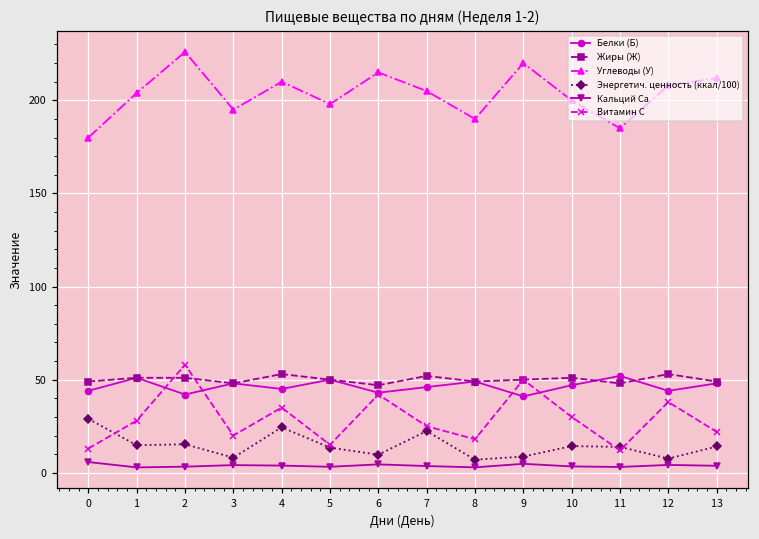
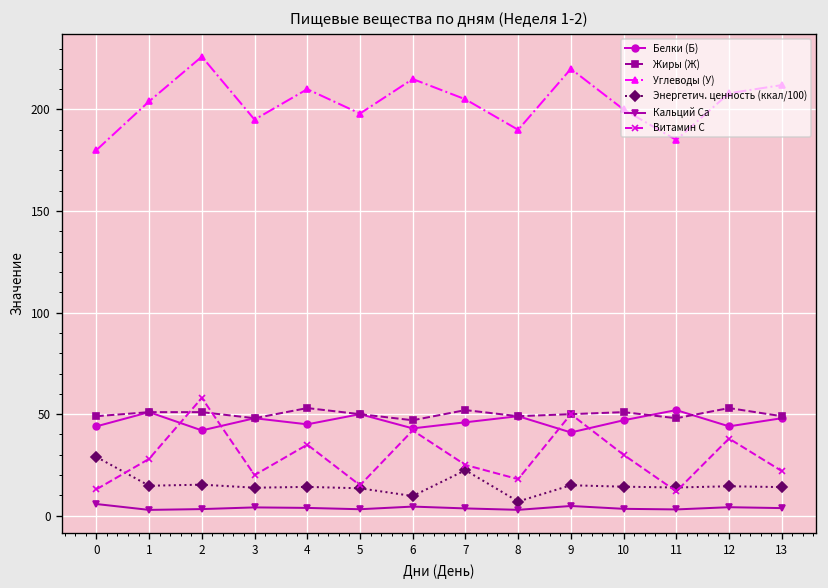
Энергетич. ценность (ккал/100), 3: 8 -> 14
Энергетич. ценность (ккал/100), 4: 24 -> 14
Энергетич. ценность (ккал/100), 9: 9 -> 15
Энергетич. ценность (ккал/100), 12: 8 -> 15
